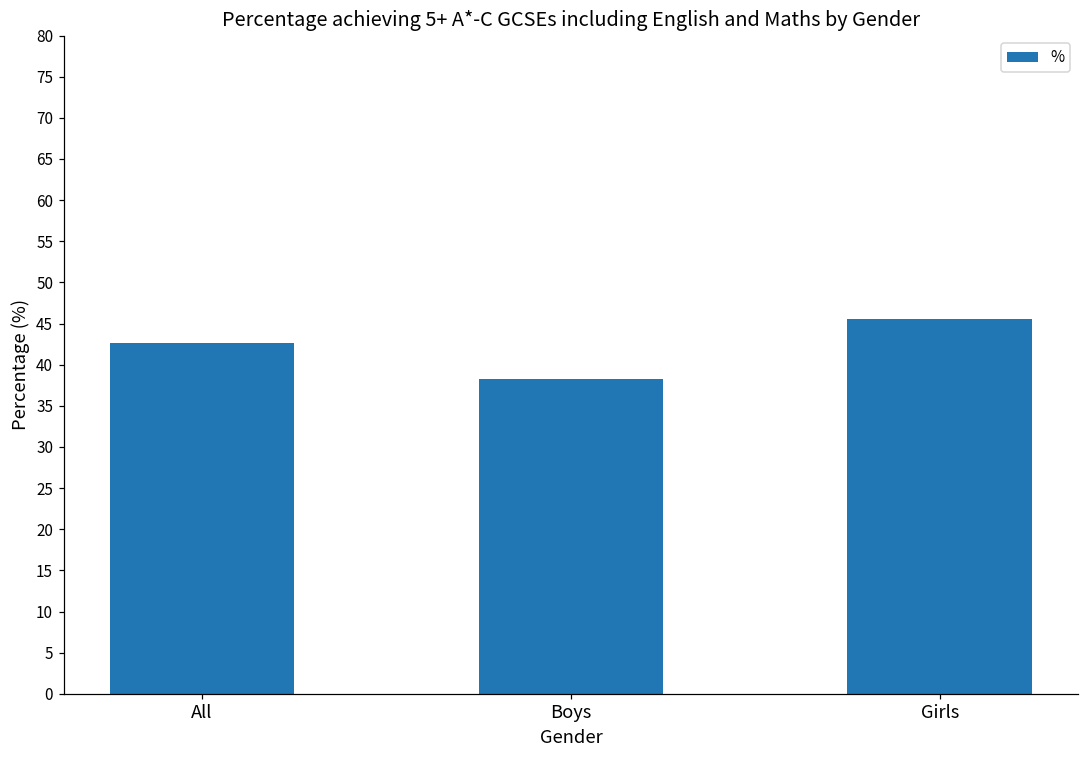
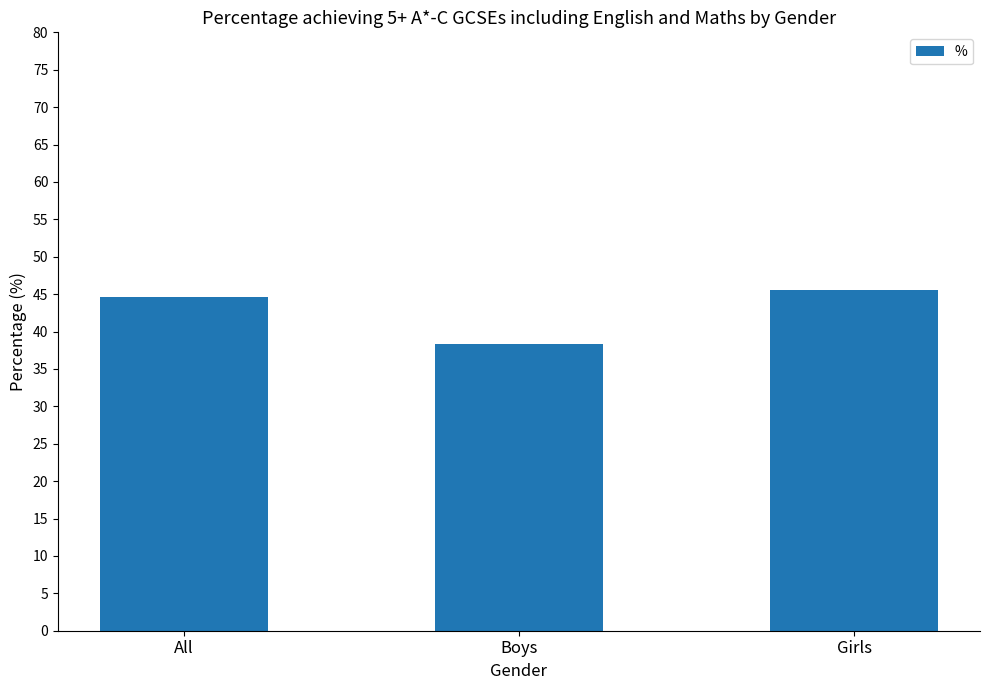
All: 43 -> 45
